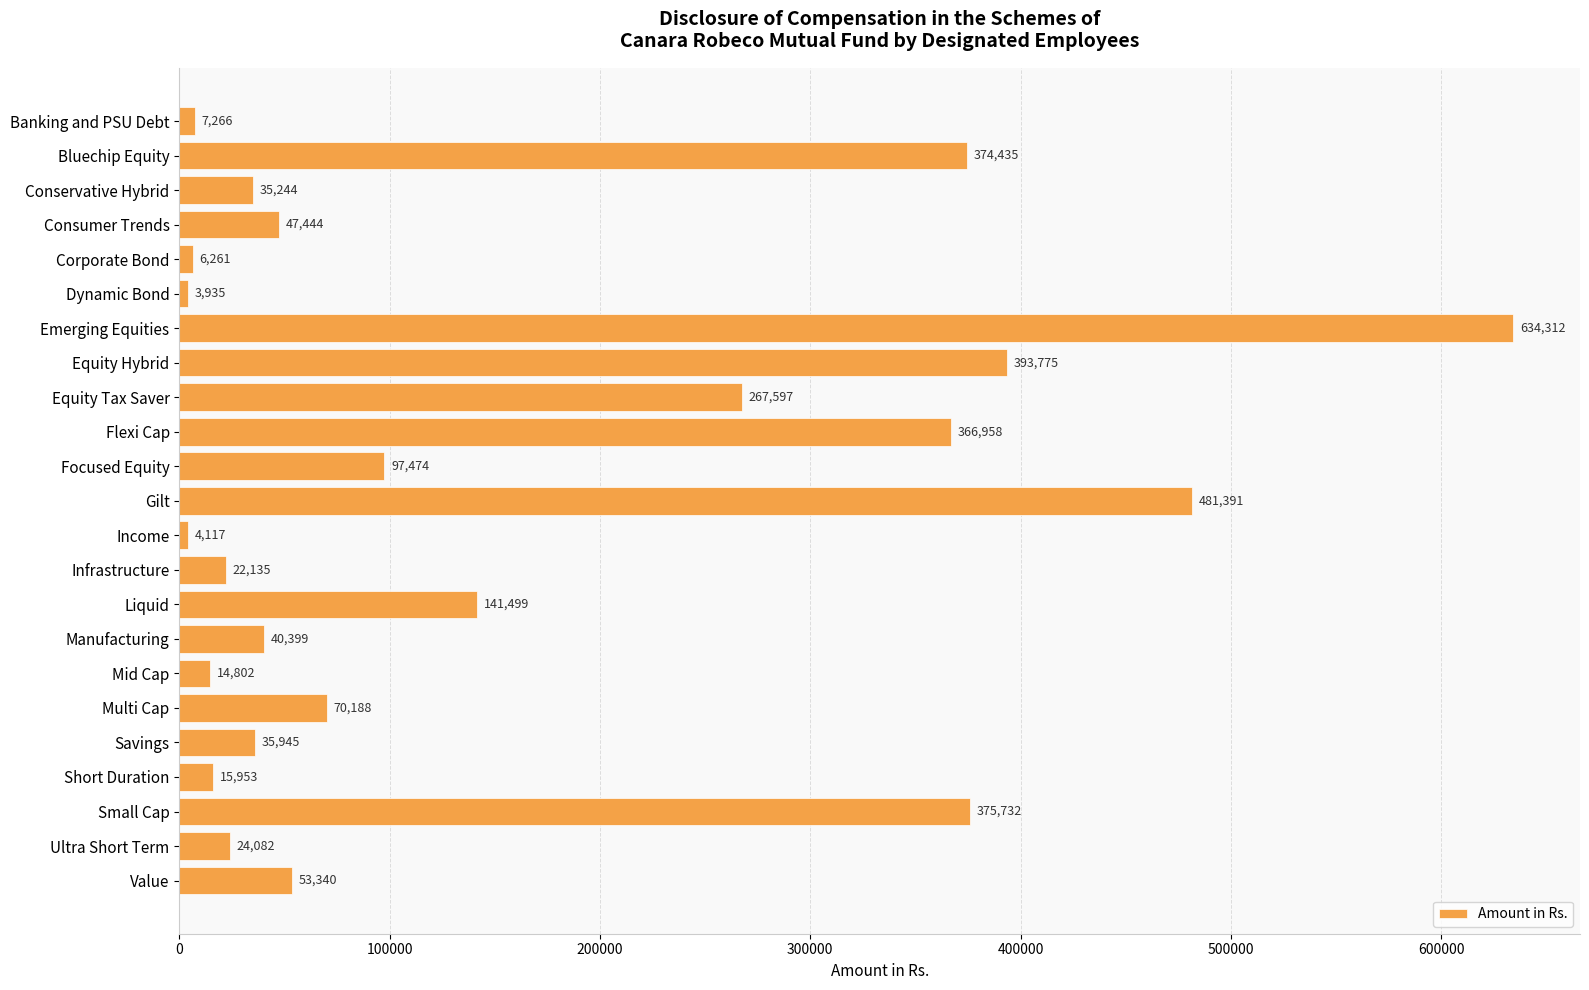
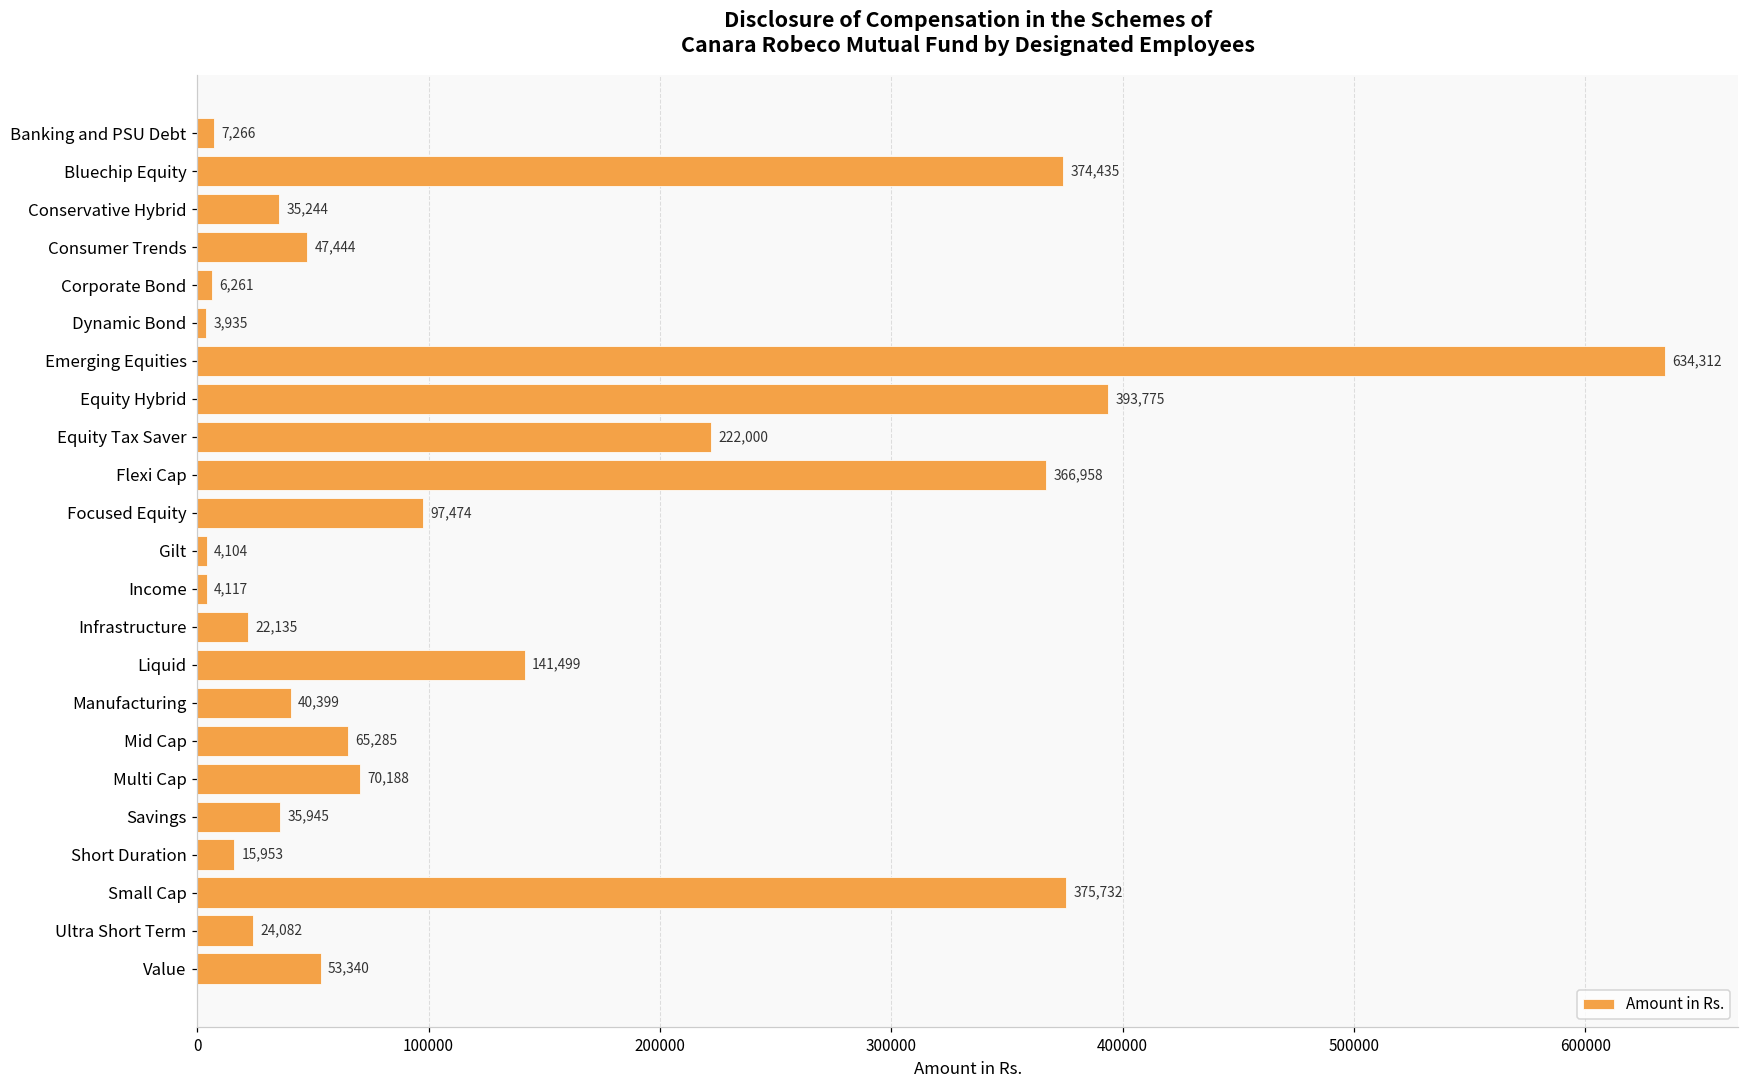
Equity Tax Saver: 267,597 -> 222,000
Gilt: 481,391 -> 4,104
Mid Cap: 14,802 -> 65,285
